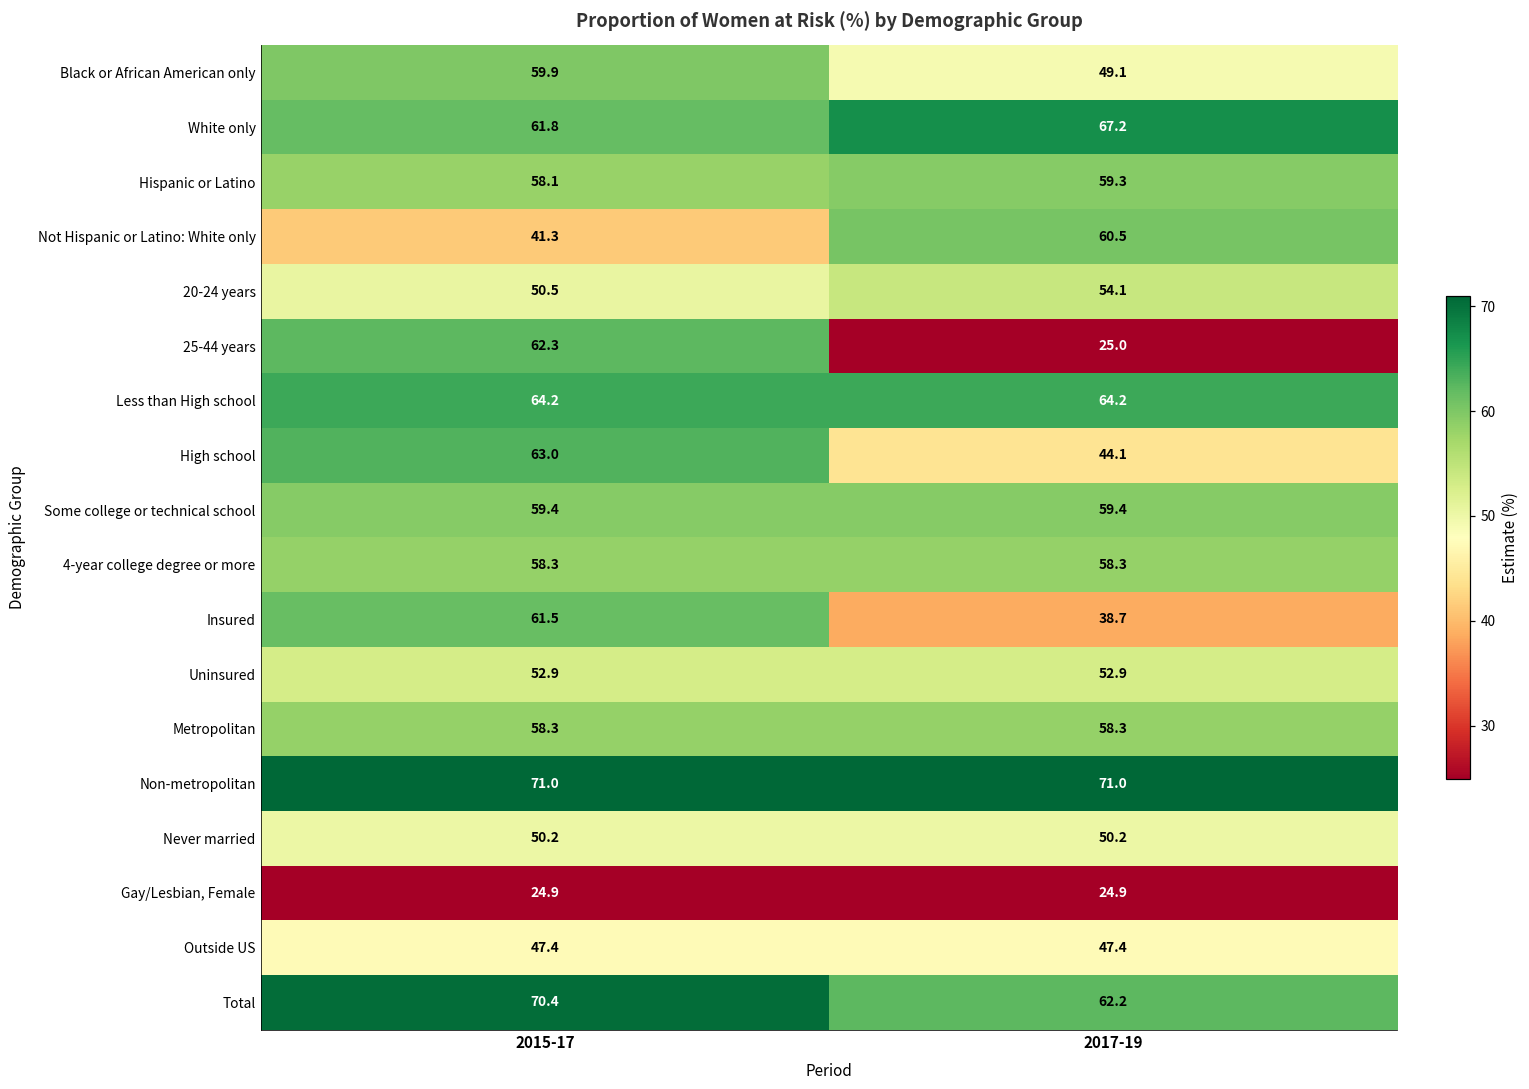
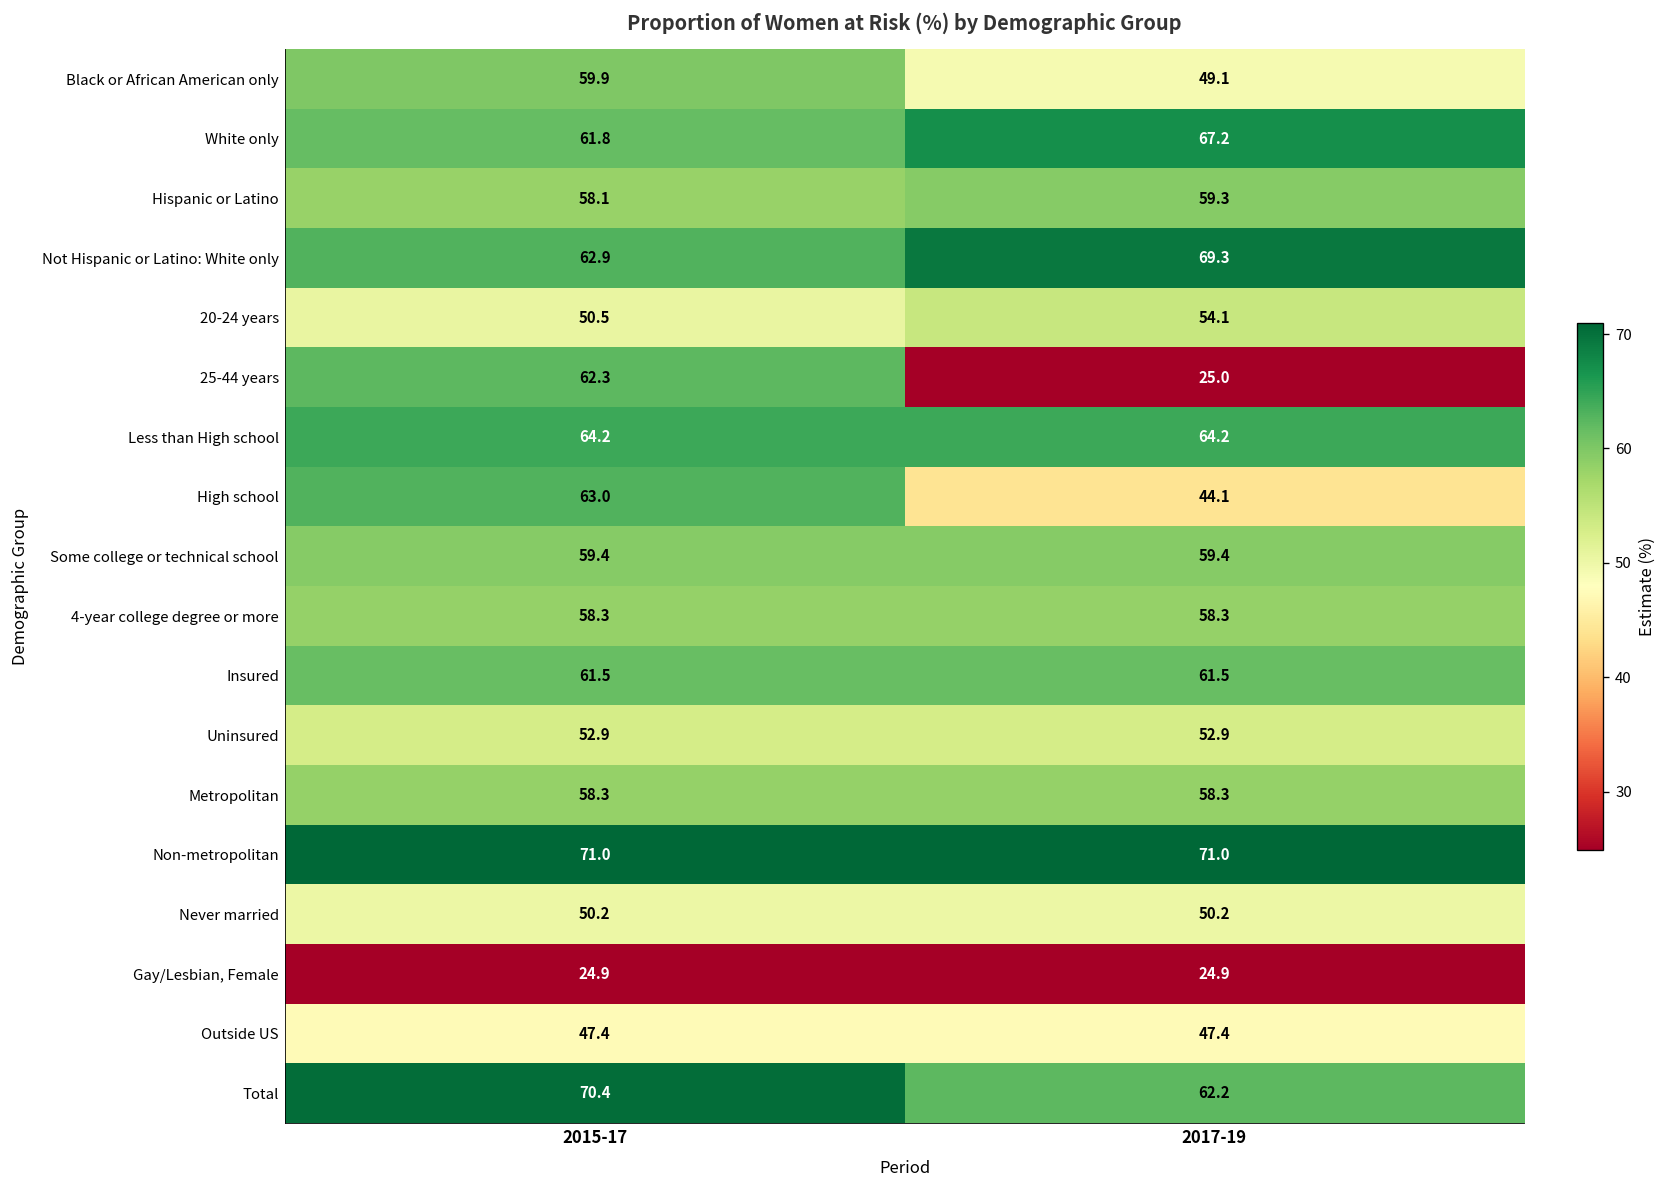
Not Hispanic or Latino: White only, 2015-17: 41.3 -> 62.9
Not Hispanic or Latino: White only, 2017-19: 60.5 -> 69.3
Insured, 2017-19: 38.7 -> 61.5
